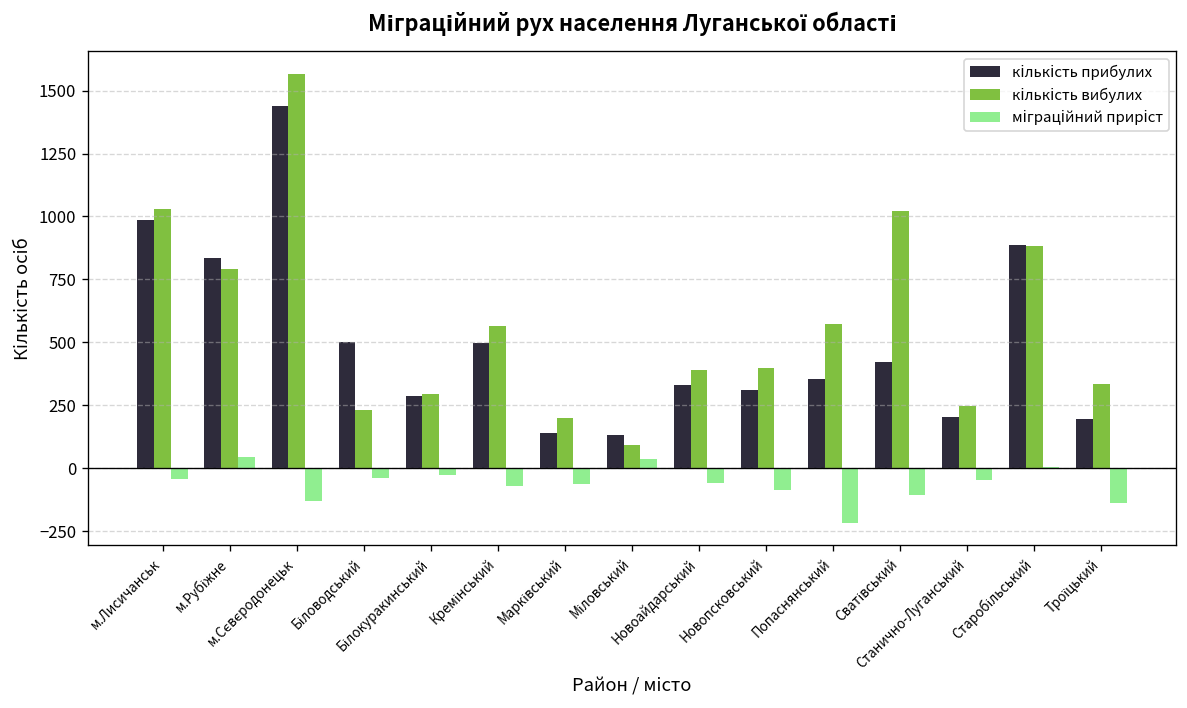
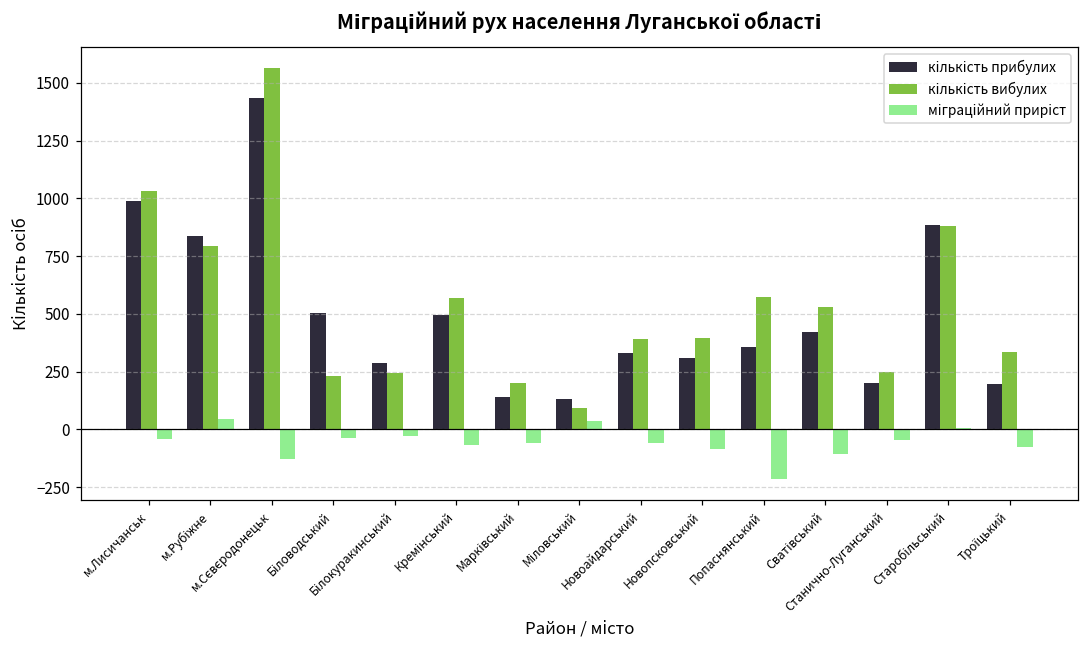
кількість вибулих, Білокуракинський: 300 -> 240
кількість вибулих, Сватівський: 1020 -> 530
міграційний приріст, Троїцький: -140 -> -80
